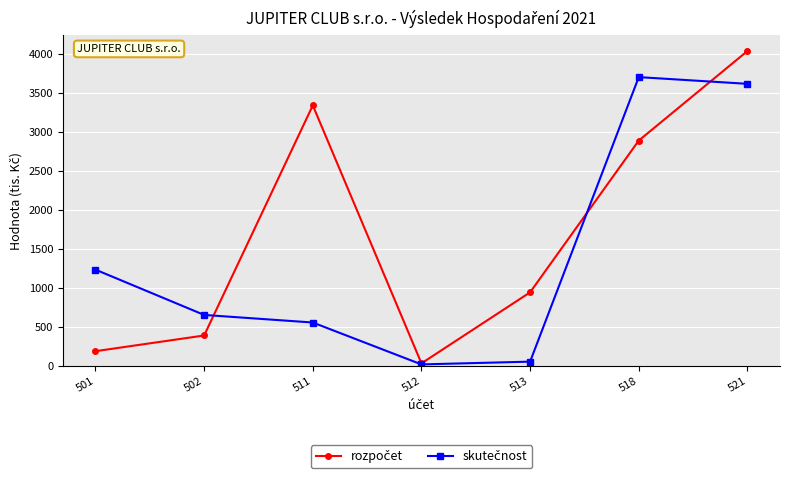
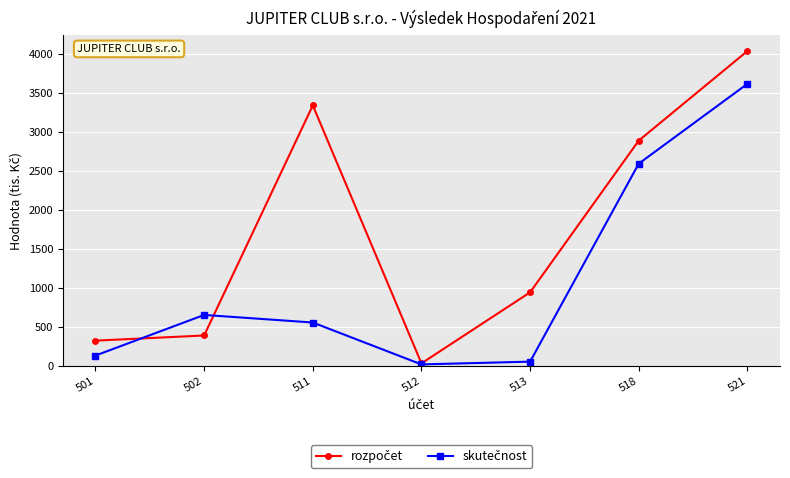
rozpočet, 501: 200 -> 300
skutečnost, 501: 1200 -> 100
skutečnost, 518: 3700 -> 2600
